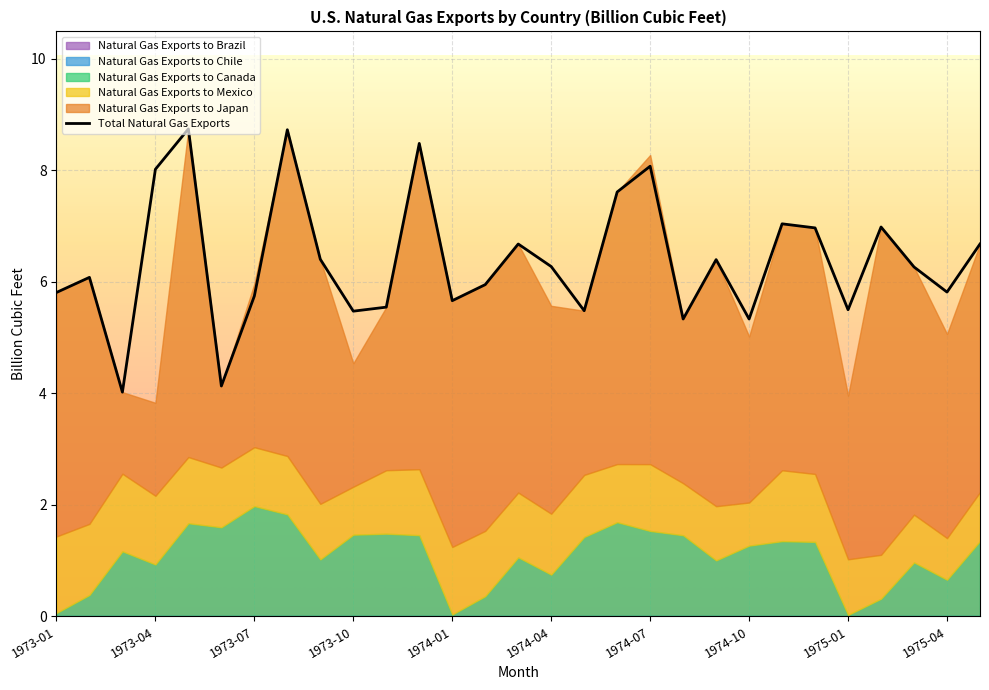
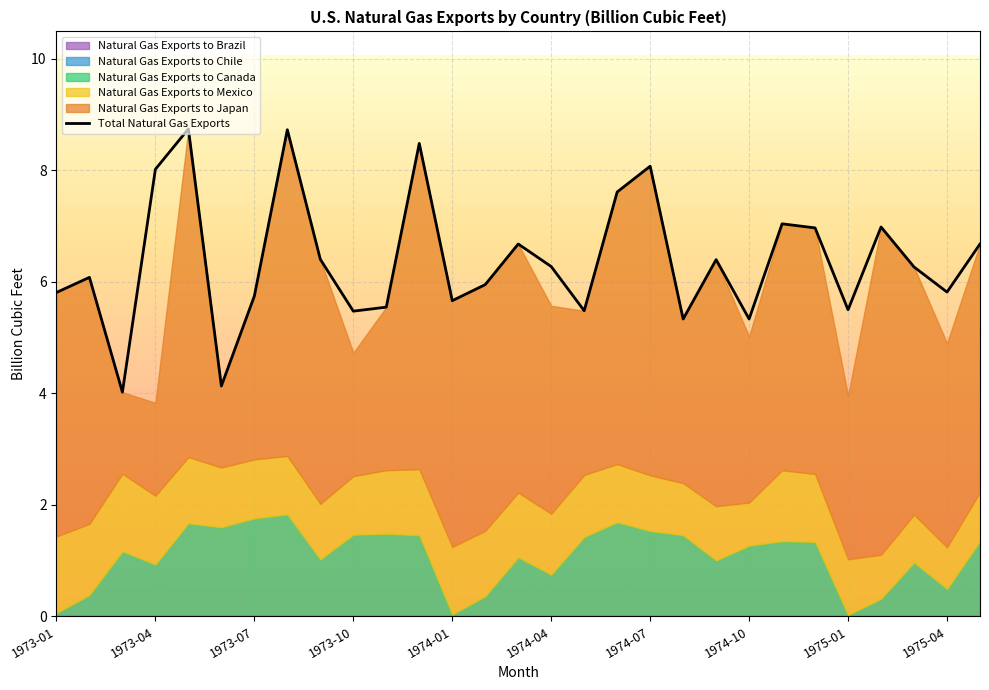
Natural Gas Exports to Canada, 1973-07: 2.0 -> 1.8
Natural Gas Exports to Mexico, 1973-10: 0.9 -> 1.1
Natural Gas Exports to Mexico, 1974-07: 1.2 -> 1.0
Natural Gas Exports to Canada, 1975-04: 0.7 -> 0.5
